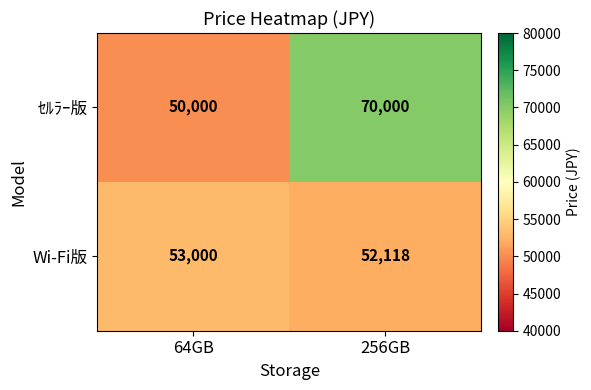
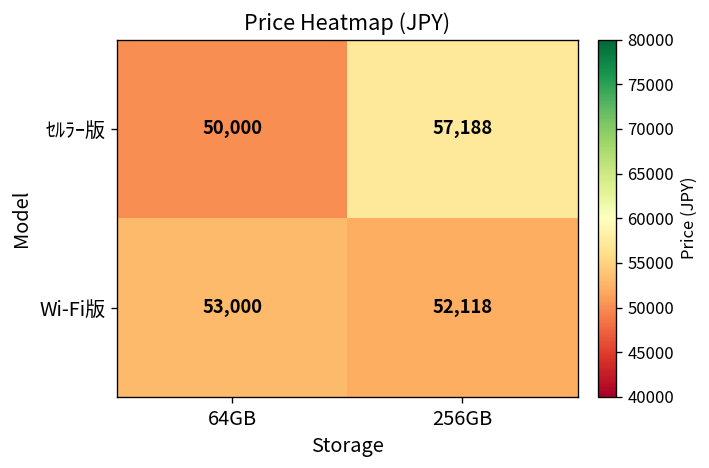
ｾﾙﾗｰ版, 256GB: 70,000 -> 57,188
